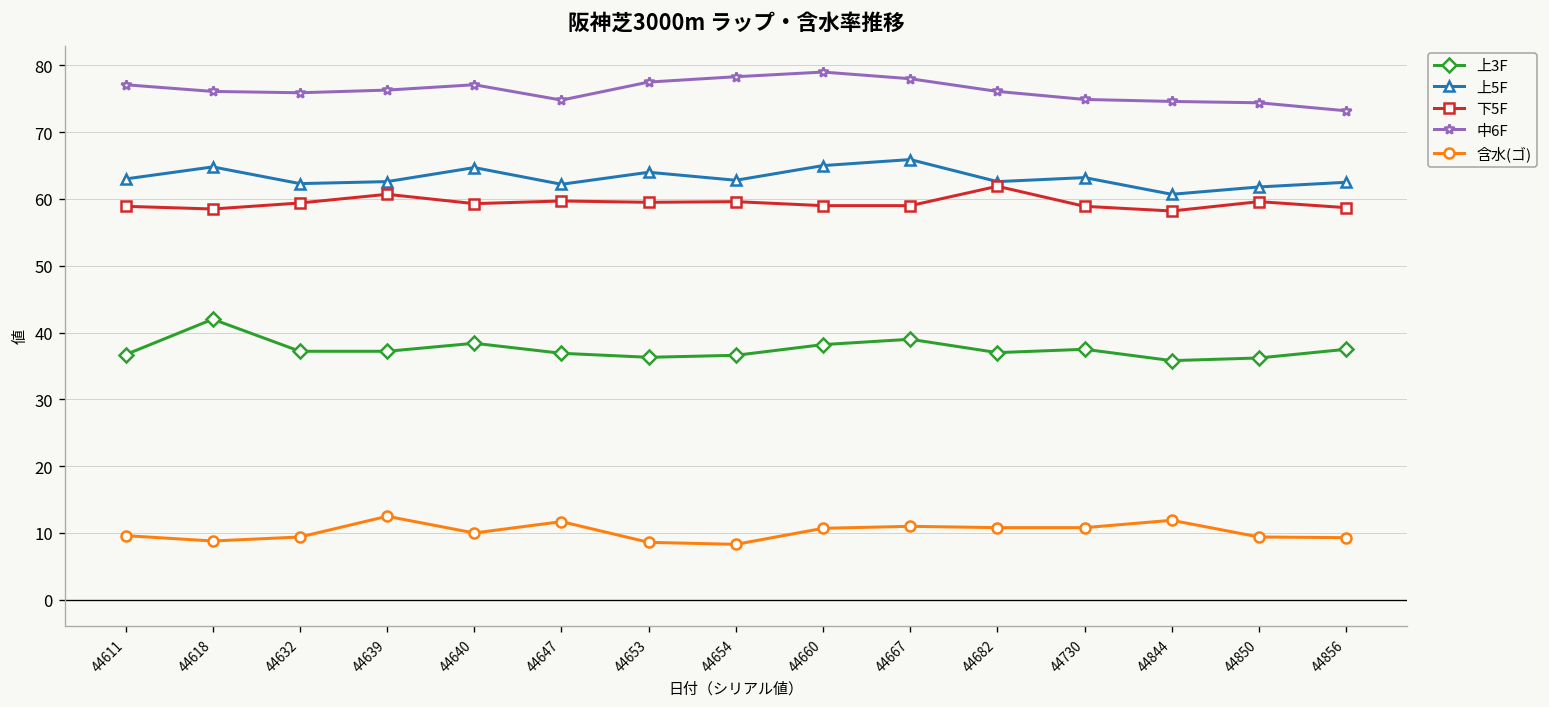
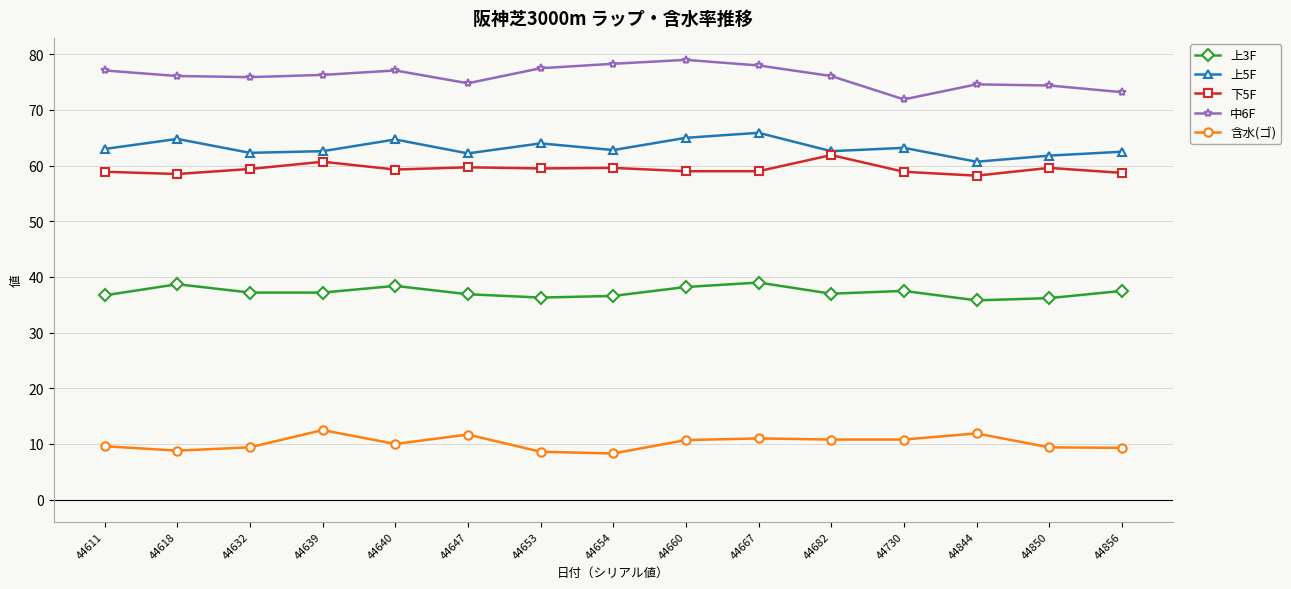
上3F, 44618: 42 -> 39
中6F, 44730: 75 -> 72
